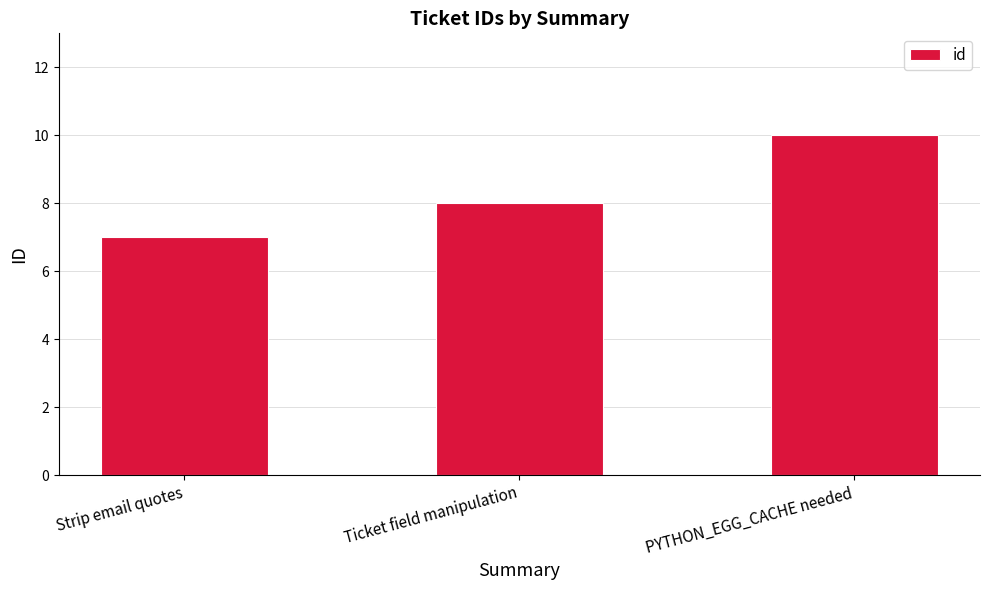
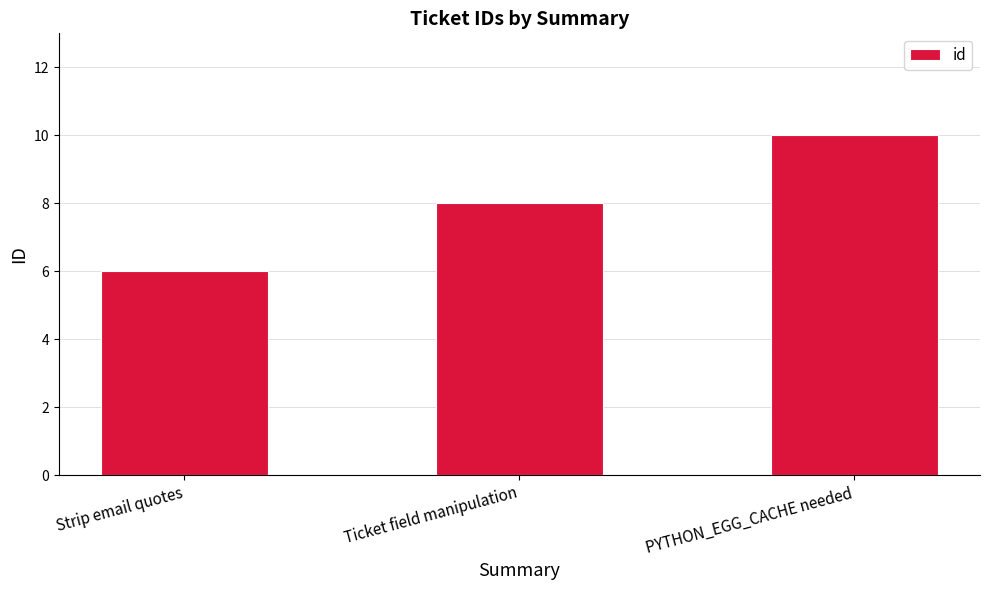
Strip email quotes: 7 -> 6
